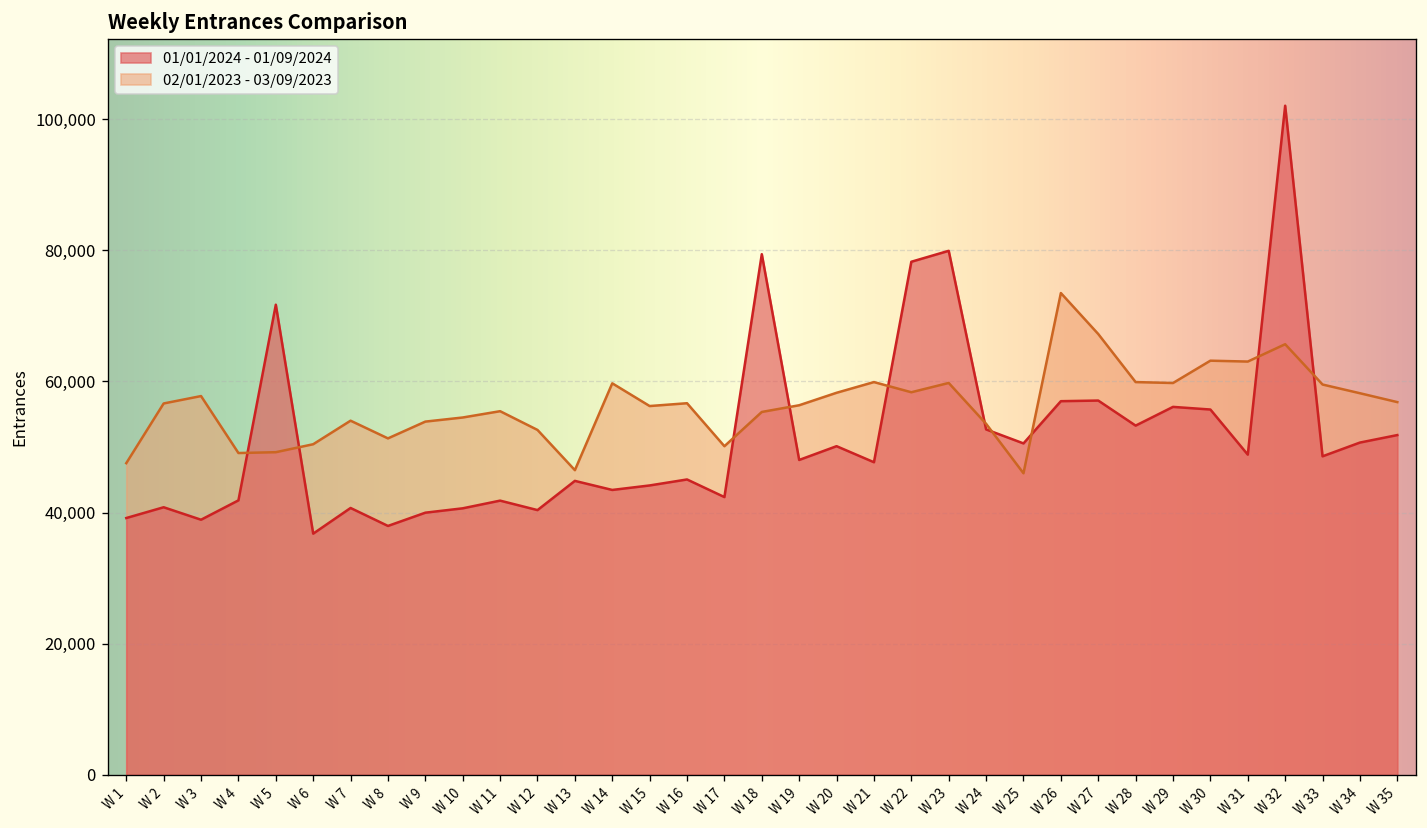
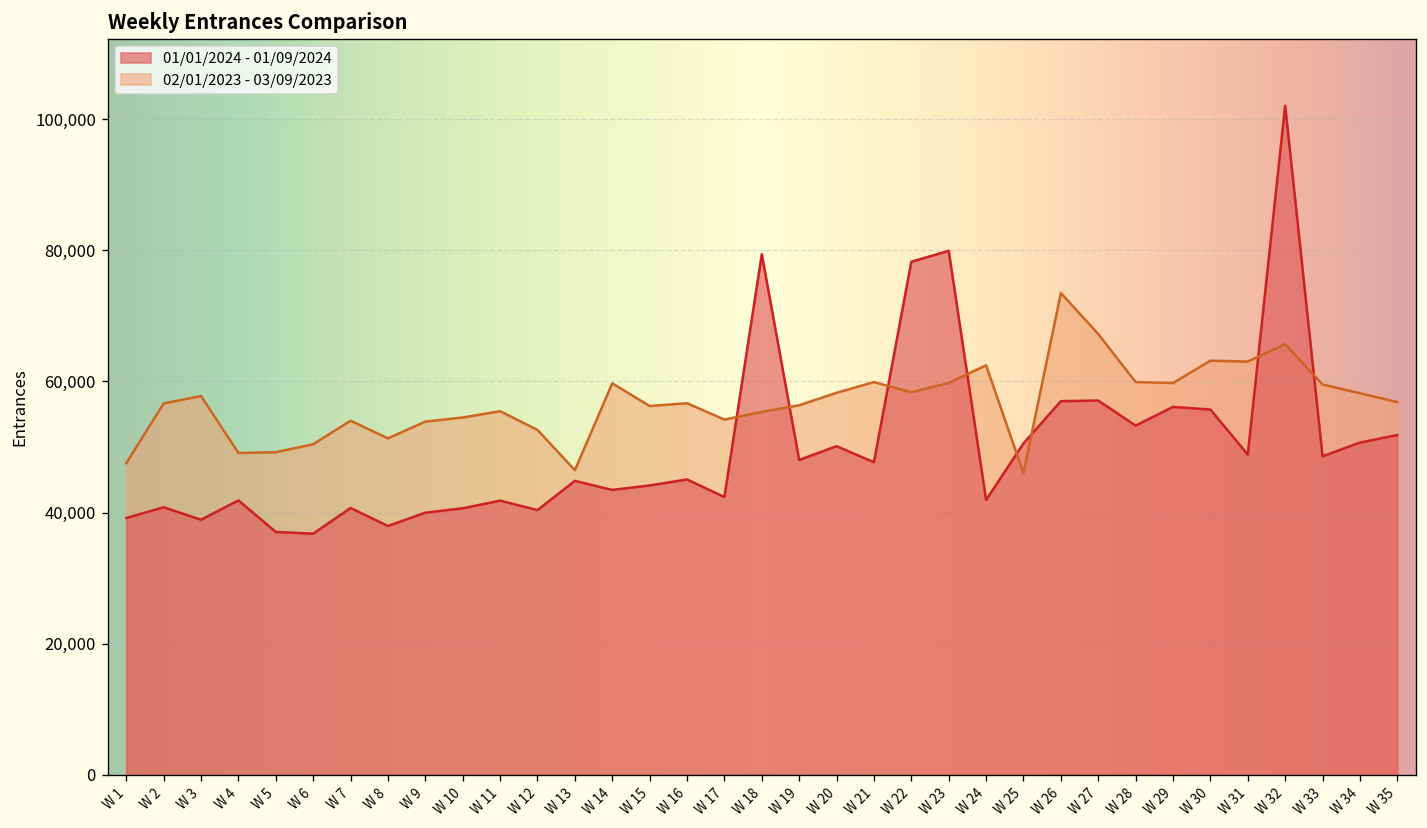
01/01/2024 - 01/09/2024, W 5: 72,000 -> 37,000
02/01/2023 - 03/09/2023, W 17: 50,000 -> 54,000
01/01/2024 - 01/09/2024, W 24: 53,000 -> 42,000
02/01/2023 - 03/09/2023, W 24: 54,000 -> 62,000
